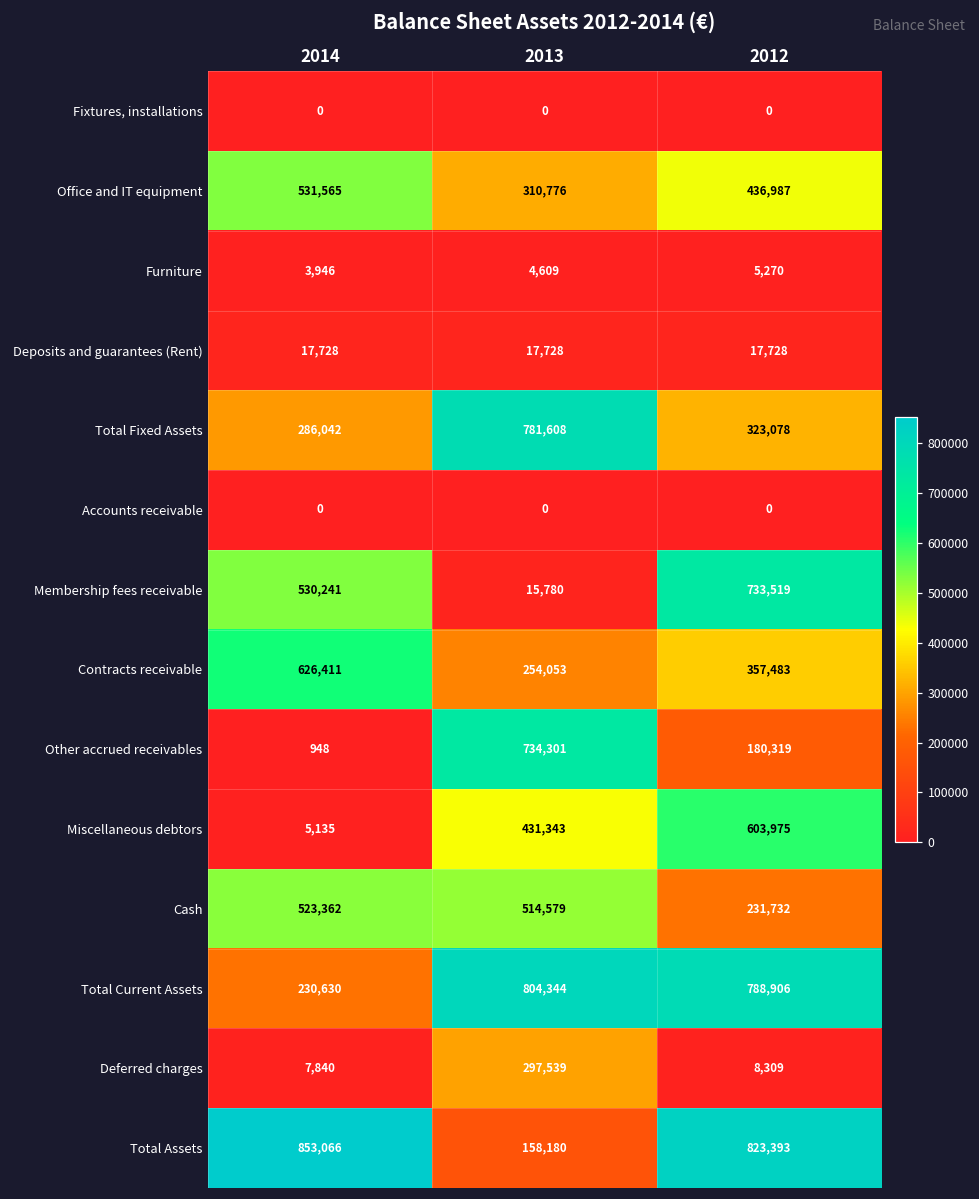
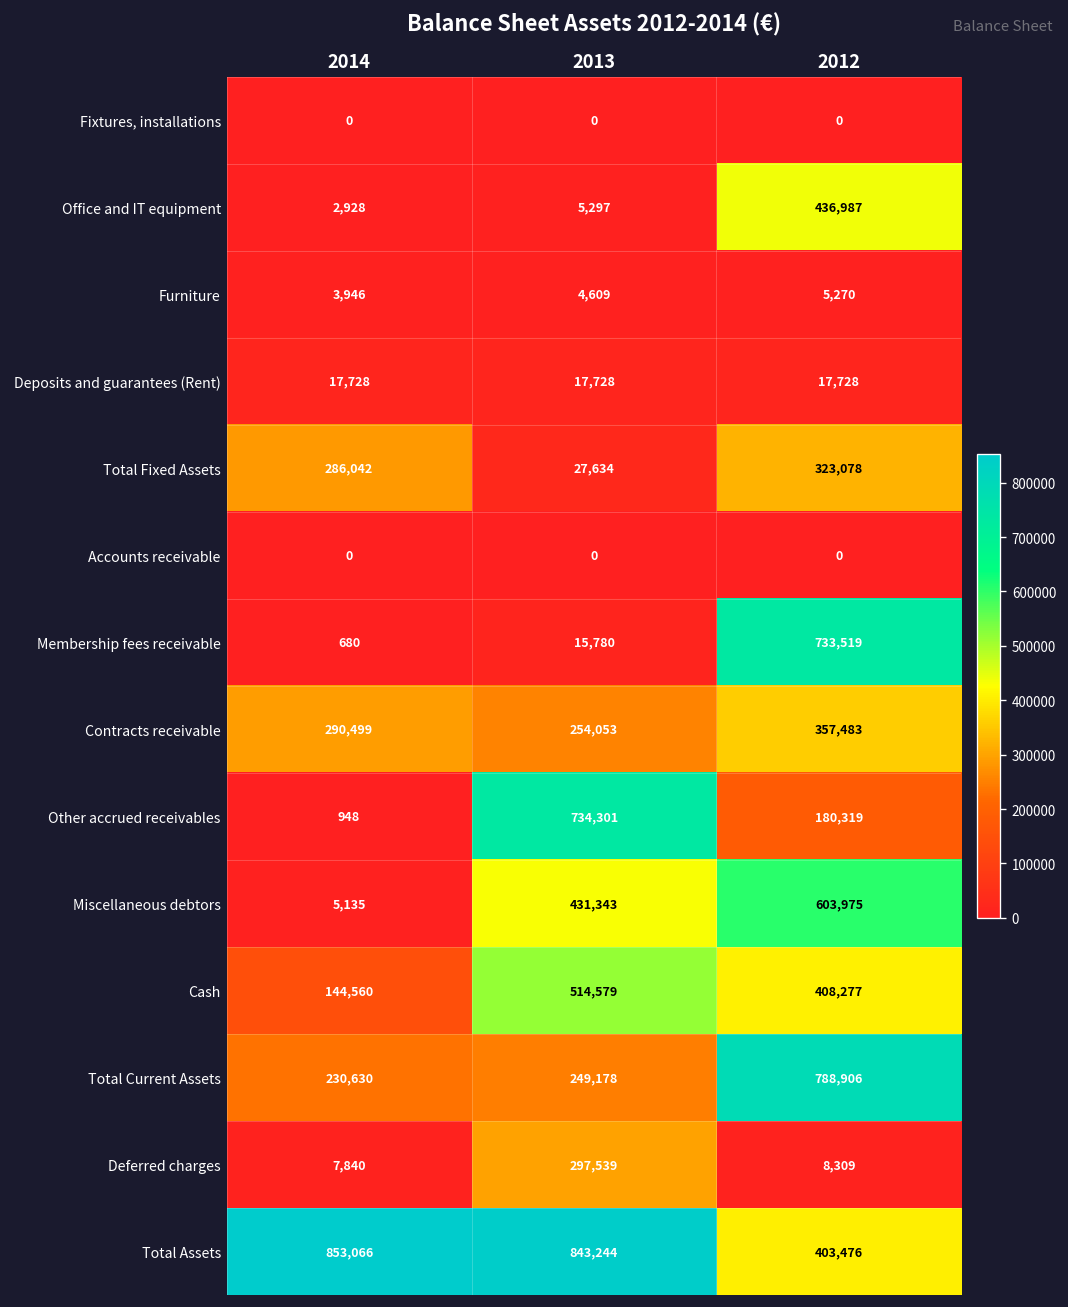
Office and IT equipment, 2014: 531,565 -> 2,928
Office and IT equipment, 2013: 310,776 -> 5,297
Total Fixed Assets, 2013: 781,608 -> 27,634
Membership fees receivable, 2014: 530,241 -> 680
Contracts receivable, 2014: 626,411 -> 290,499
Cash, 2014: 523,362 -> 144,560
Cash, 2012: 231,732 -> 408,277
Total Current Assets, 2013: 804,344 -> 249,178
Total Assets, 2013: 158,180 -> 843,244
Total Assets, 2012: 823,393 -> 403,476
